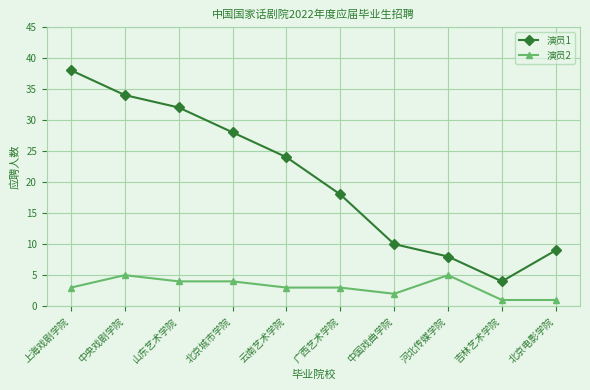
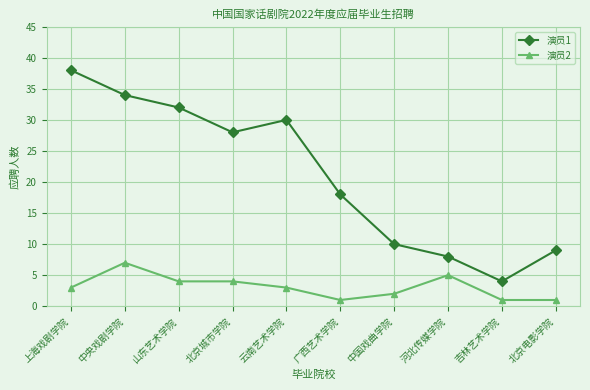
演员2, 中央戏剧学院: 5 -> 7
演员1, 云南艺术学院: 24 -> 30
演员2, 广西艺术学院: 3 -> 1
